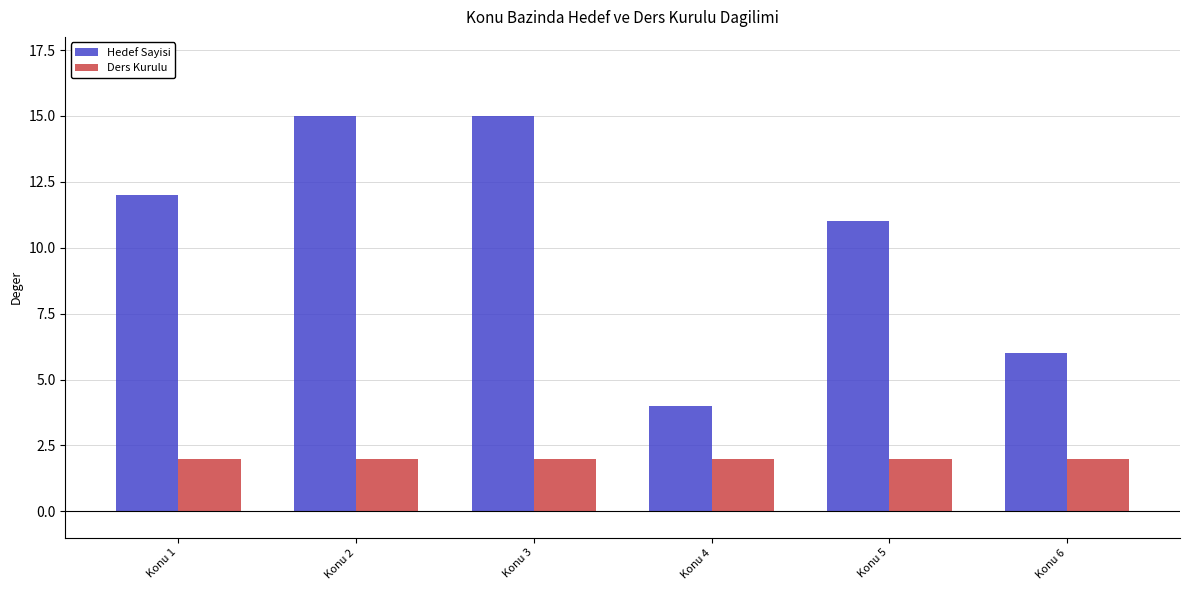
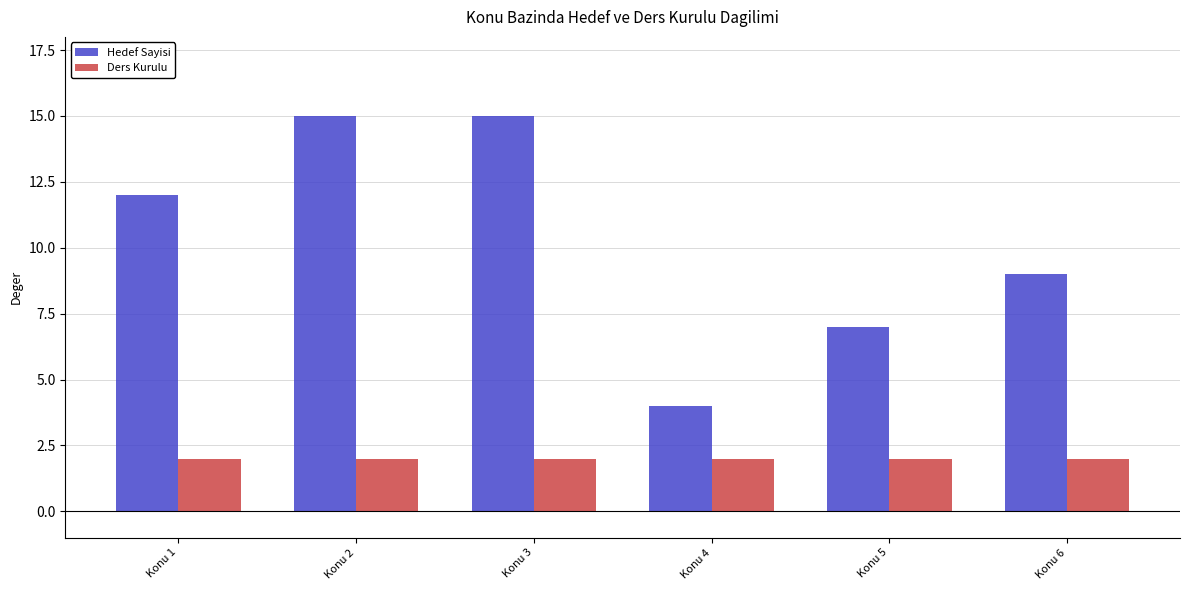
Hedef Sayisi, Konu 5: 11 -> 7
Hedef Sayisi, Konu 6: 6 -> 9
